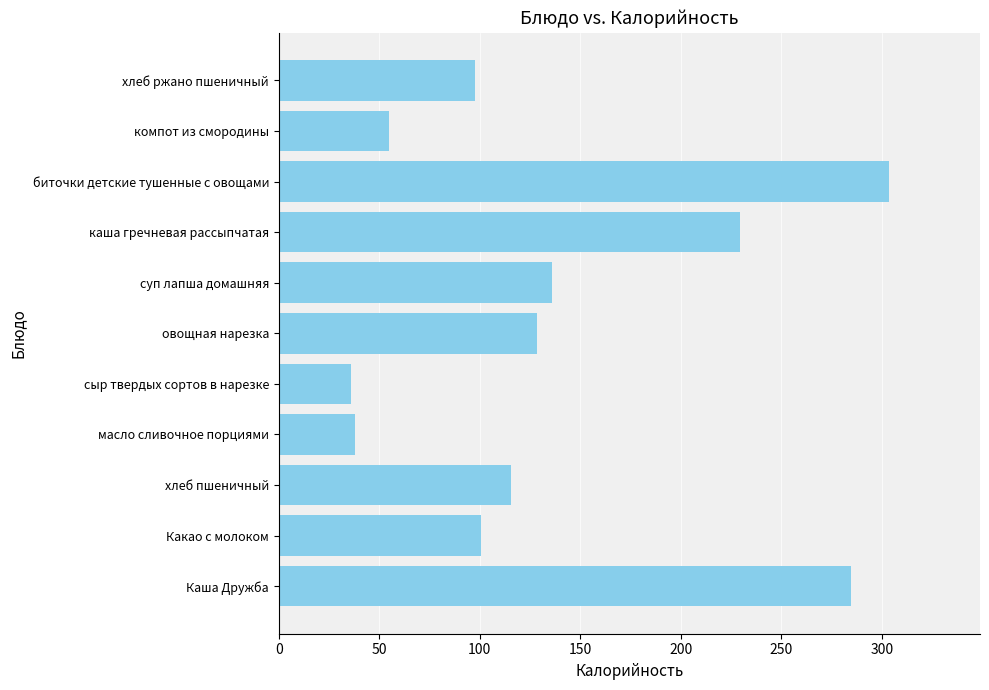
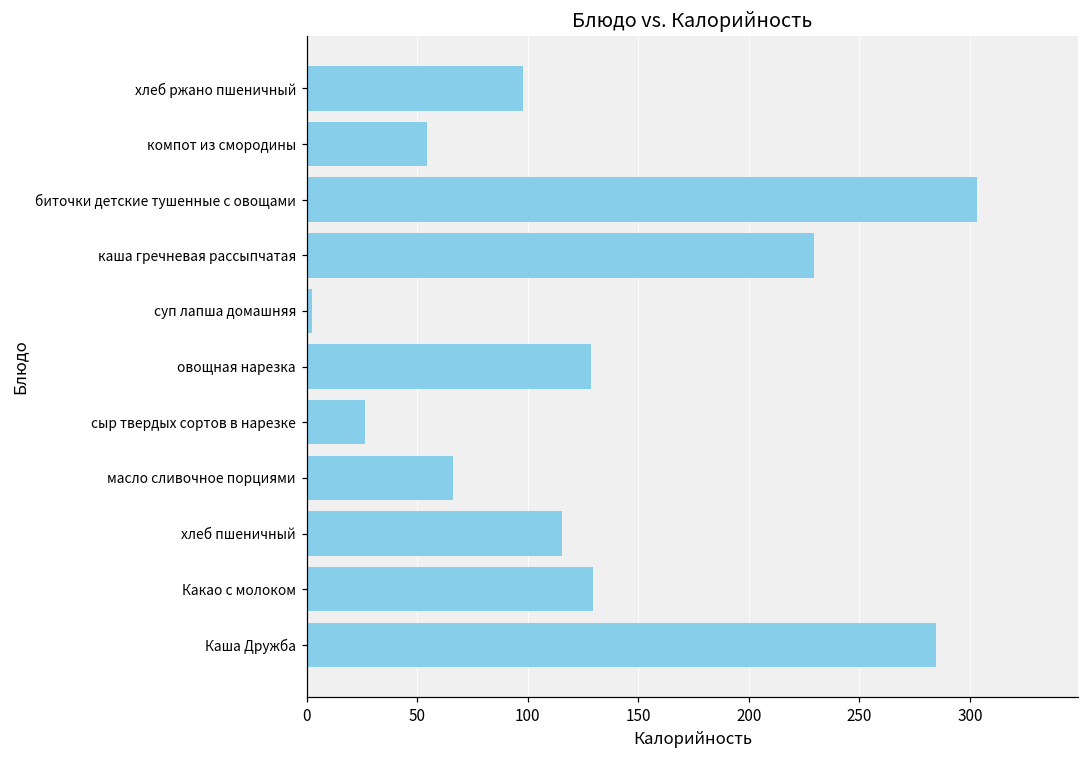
суп лапша домашняя: 136 -> 2
сыр твердых сортов в нарезке: 36 -> 27
масло сливочное порциями: 38 -> 66
Какао с молоком: 100 -> 130
